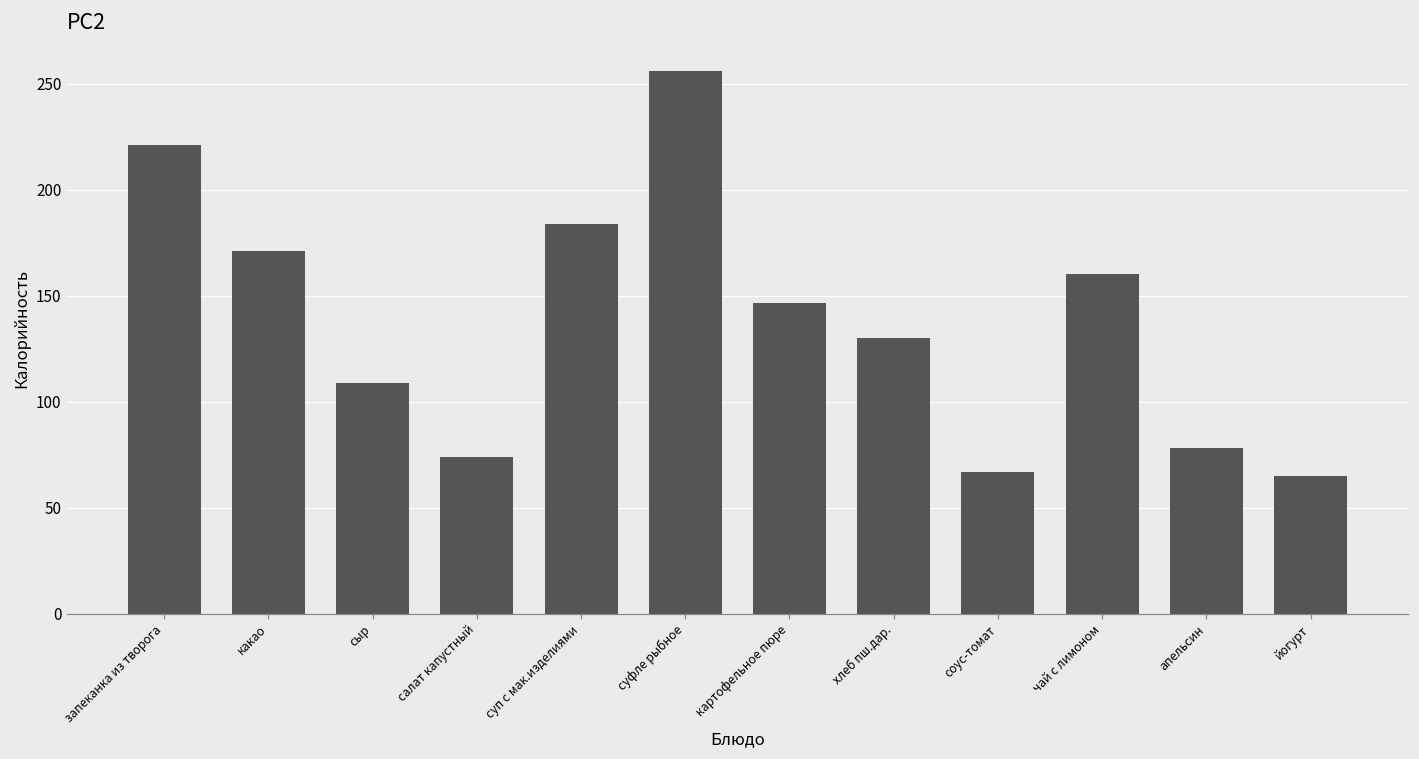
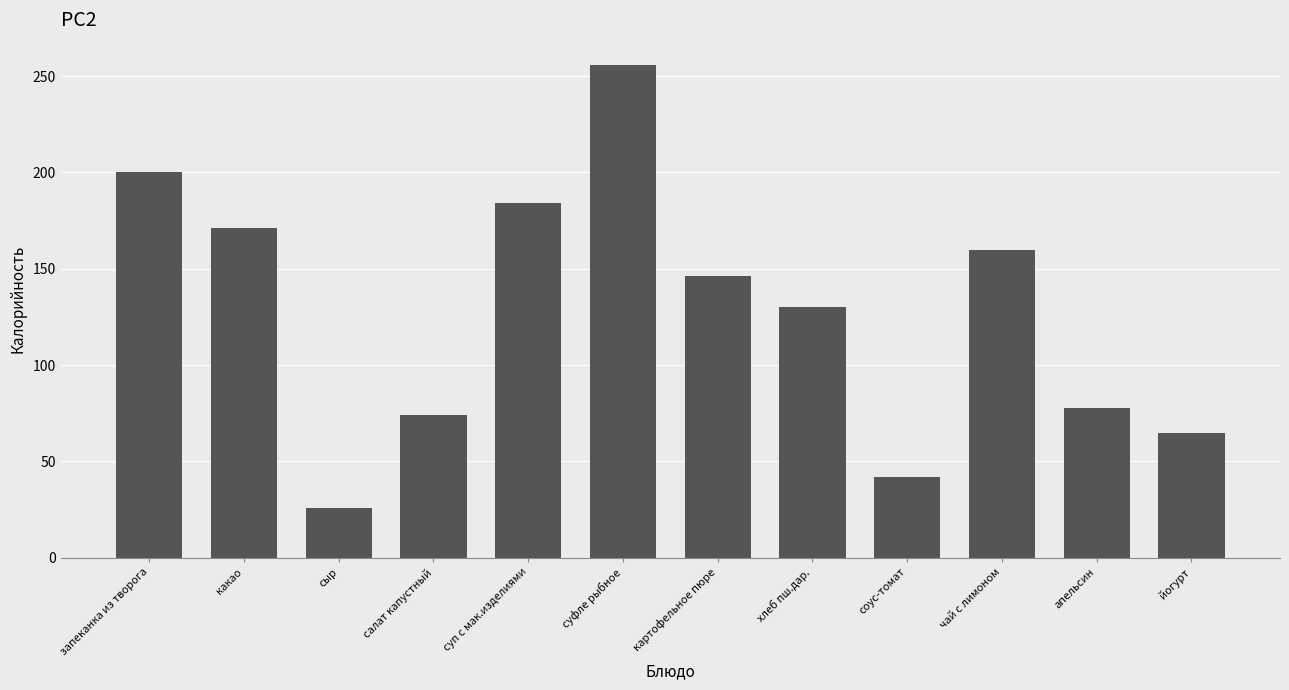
запеканка из творога: 221 -> 200
сыр: 109 -> 26
соус-томат: 67 -> 42
